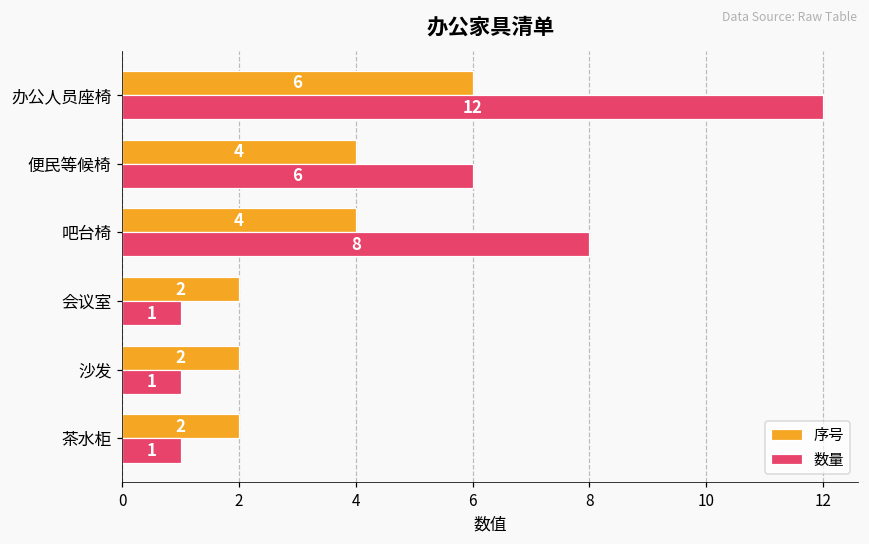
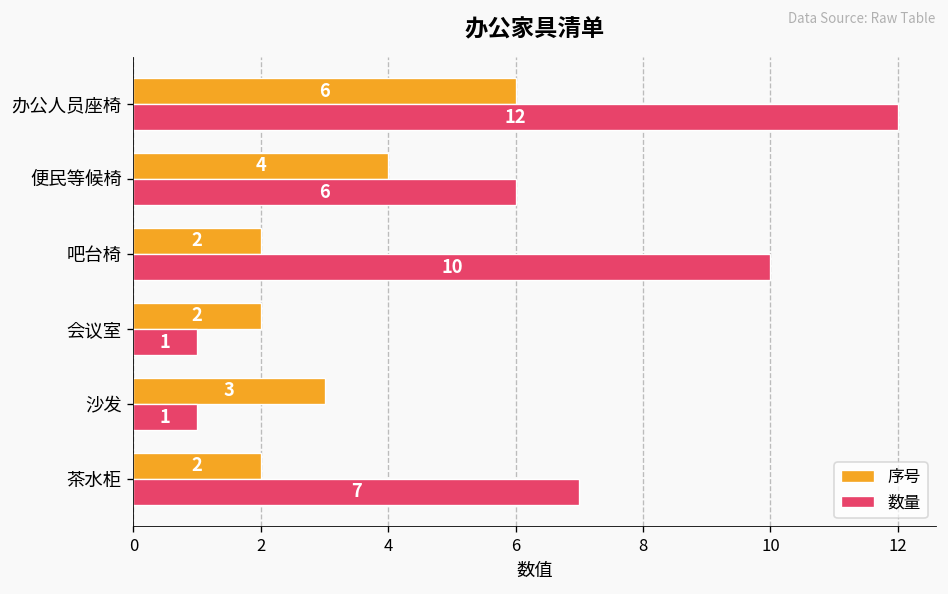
序号, 吧台椅: 4 -> 2
数量, 吧台椅: 8 -> 10
序号, 沙发: 2 -> 3
数量, 茶水柜: 1 -> 7
